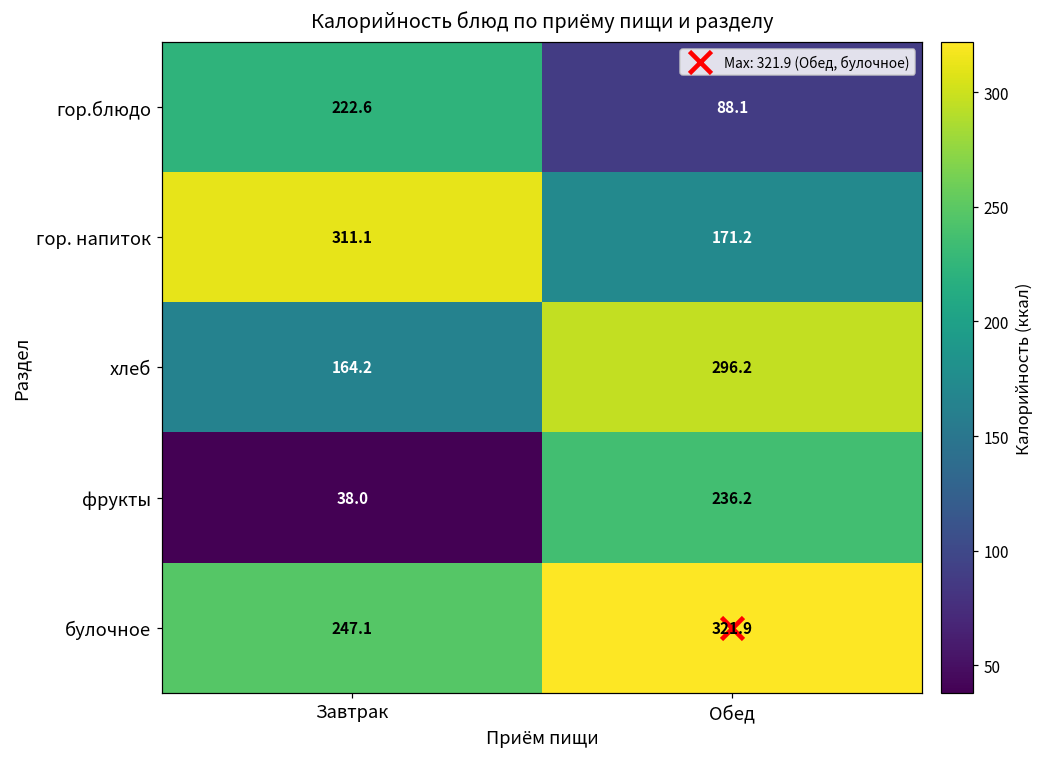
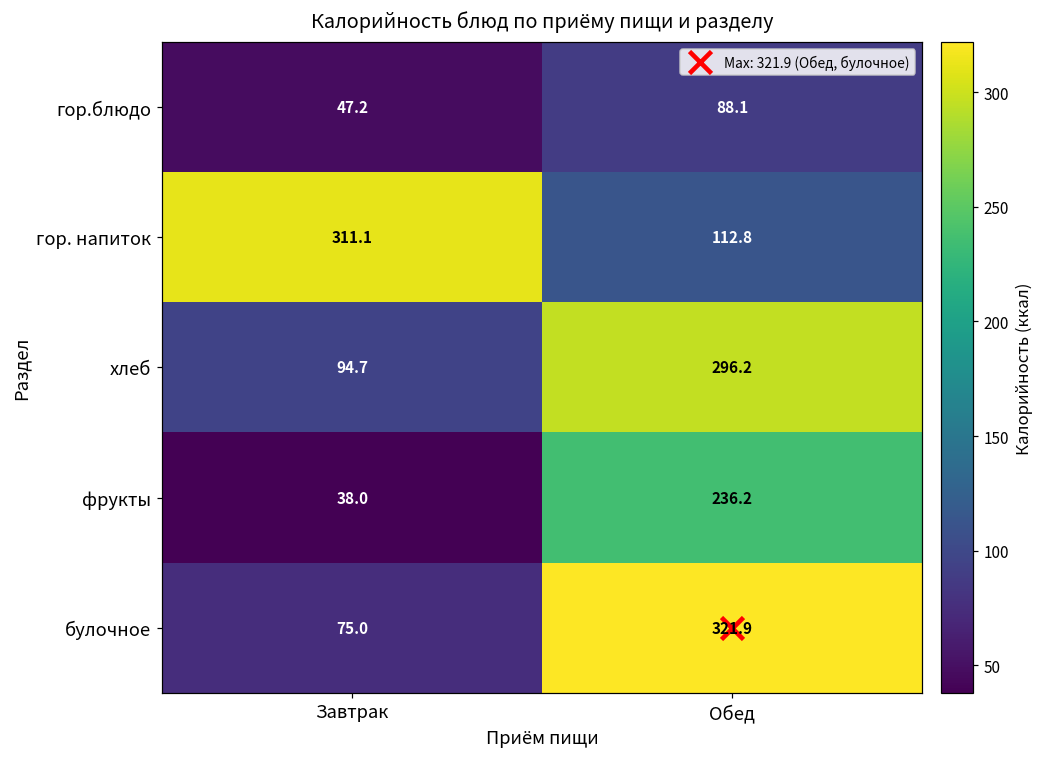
гор.блюдо, Завтрак: 222.6 -> 47.2
гор. напиток, Обед: 171.2 -> 112.8
хлеб, Завтрак: 164.2 -> 94.7
булочное, Завтрак: 247.1 -> 75.0
